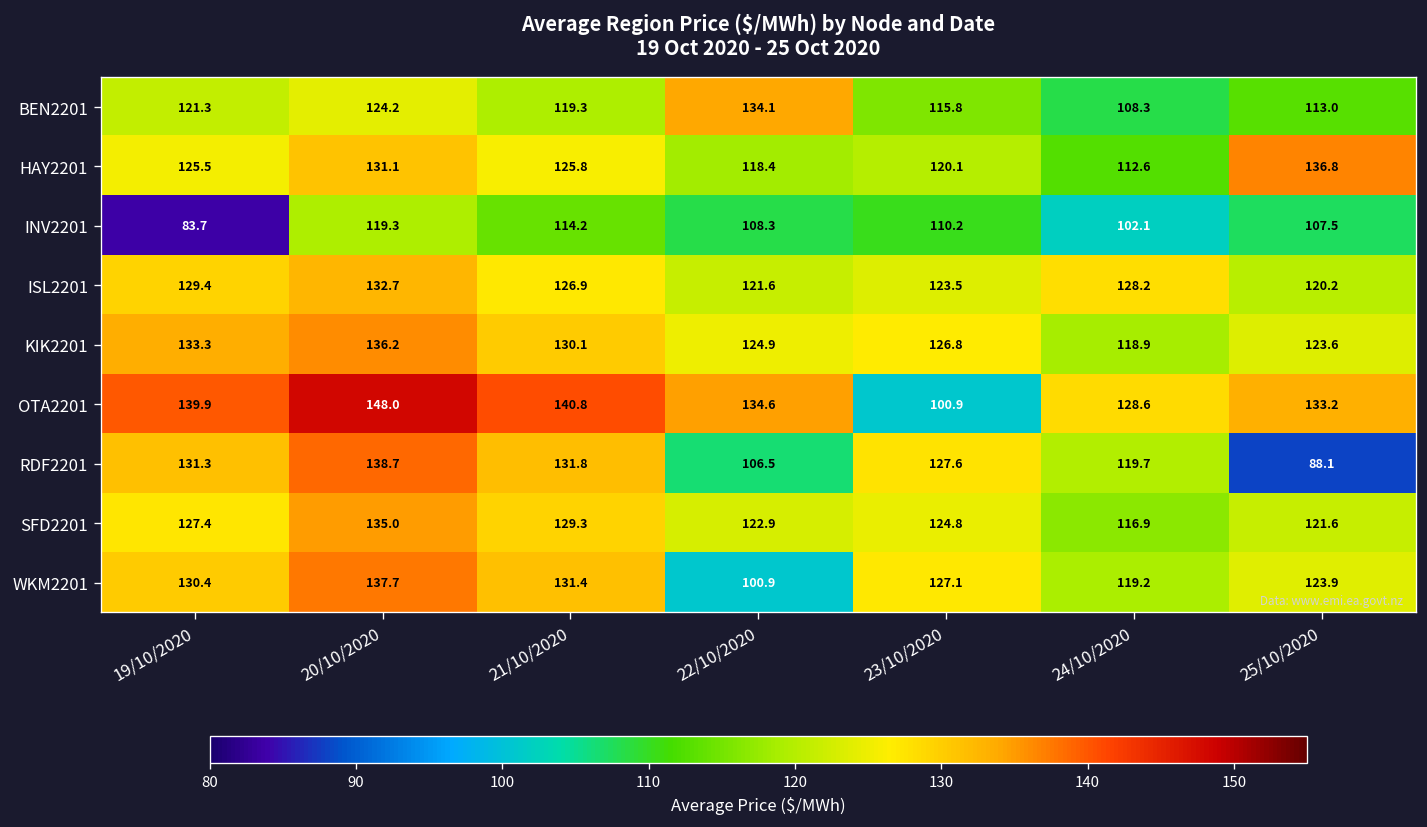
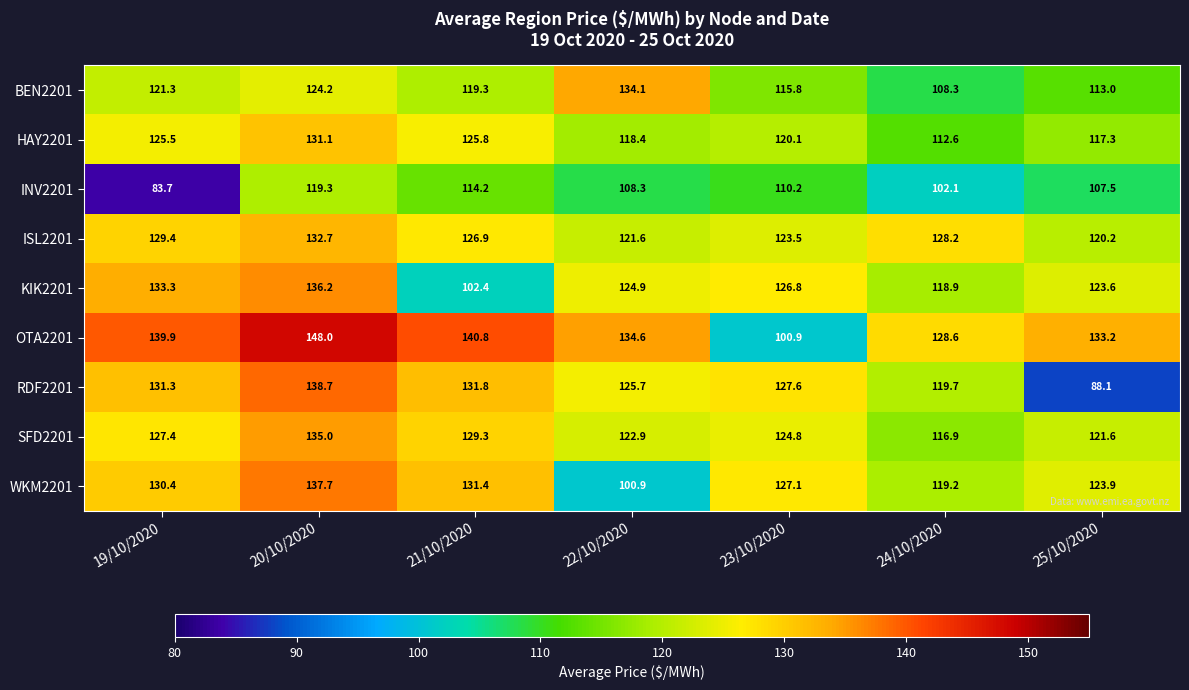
HAY2201, 25/10/2020: 136.8 -> 117.3
KIK2201, 21/10/2020: 130.1 -> 102.4
RDF2201, 22/10/2020: 106.5 -> 125.7
